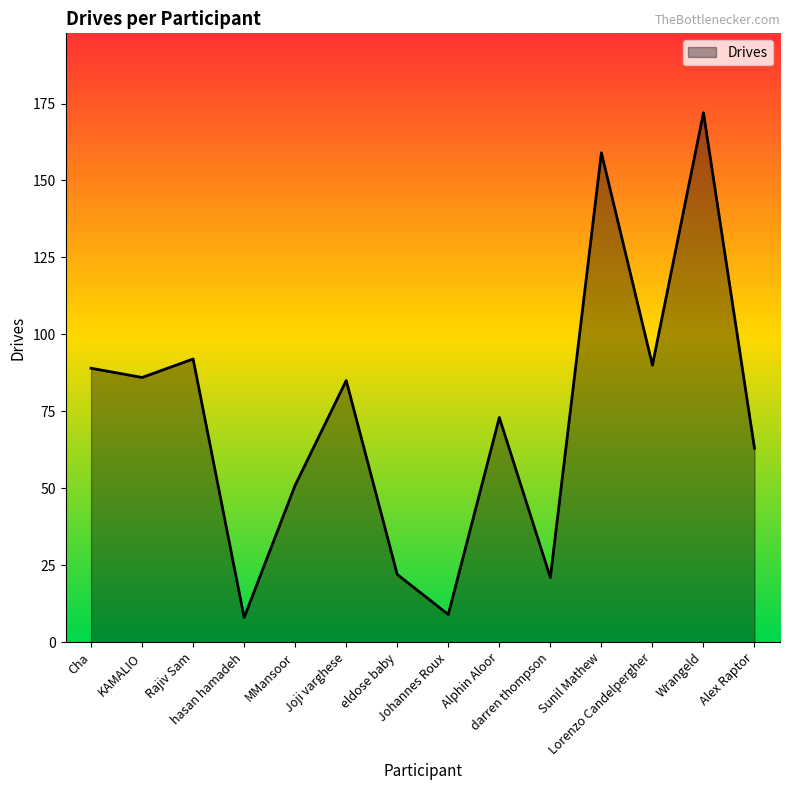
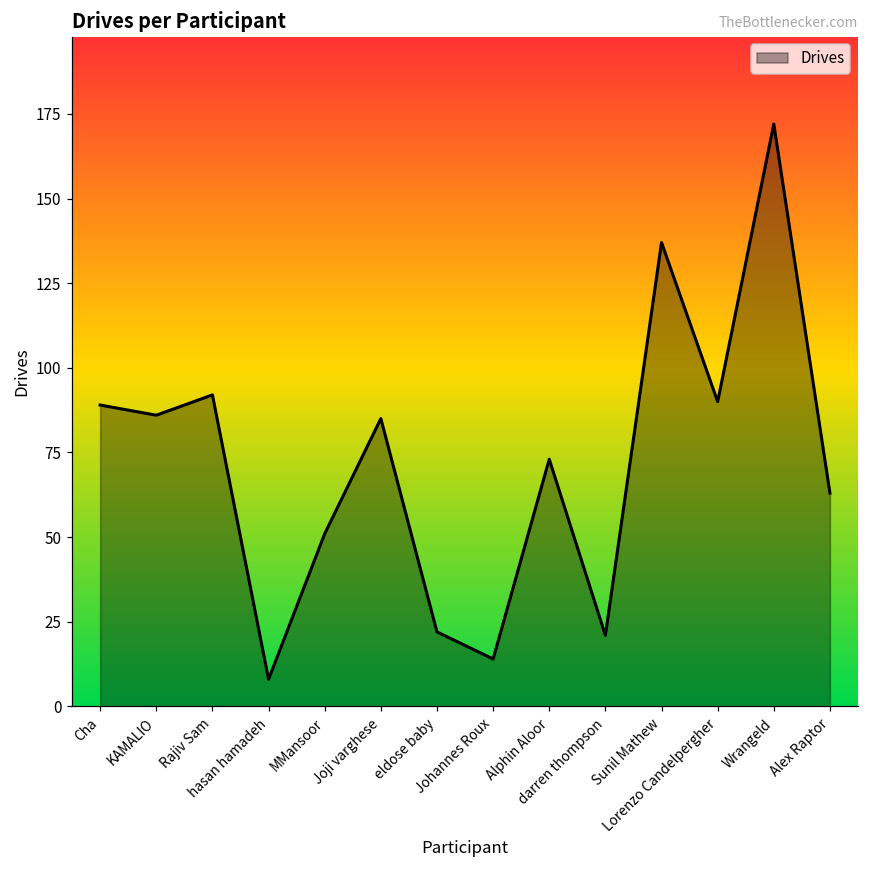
Johannes Roux: 9 -> 14
Sunil Mathew: 159 -> 137
